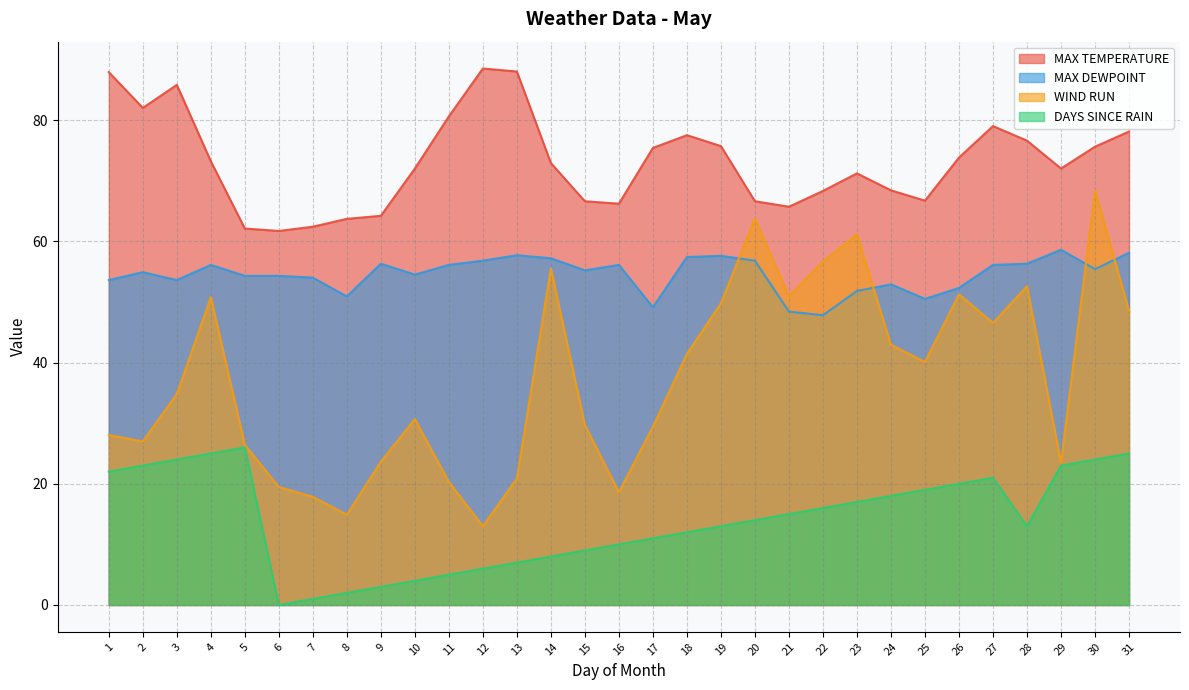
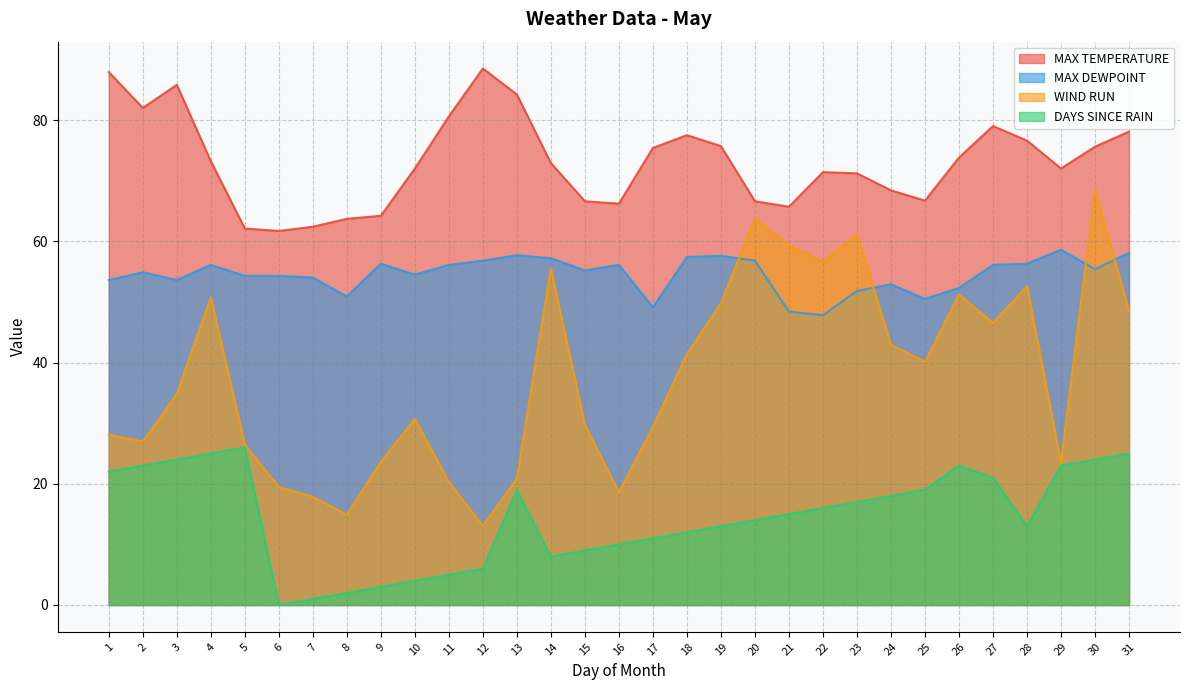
MAX TEMPERATURE, 13: 88 -> 84
DAYS SINCE RAIN, 13: 7 -> 19
WIND RUN, 21: 51 -> 59
MAX TEMPERATURE, 22: 68 -> 71
DAYS SINCE RAIN, 26: 20 -> 23
